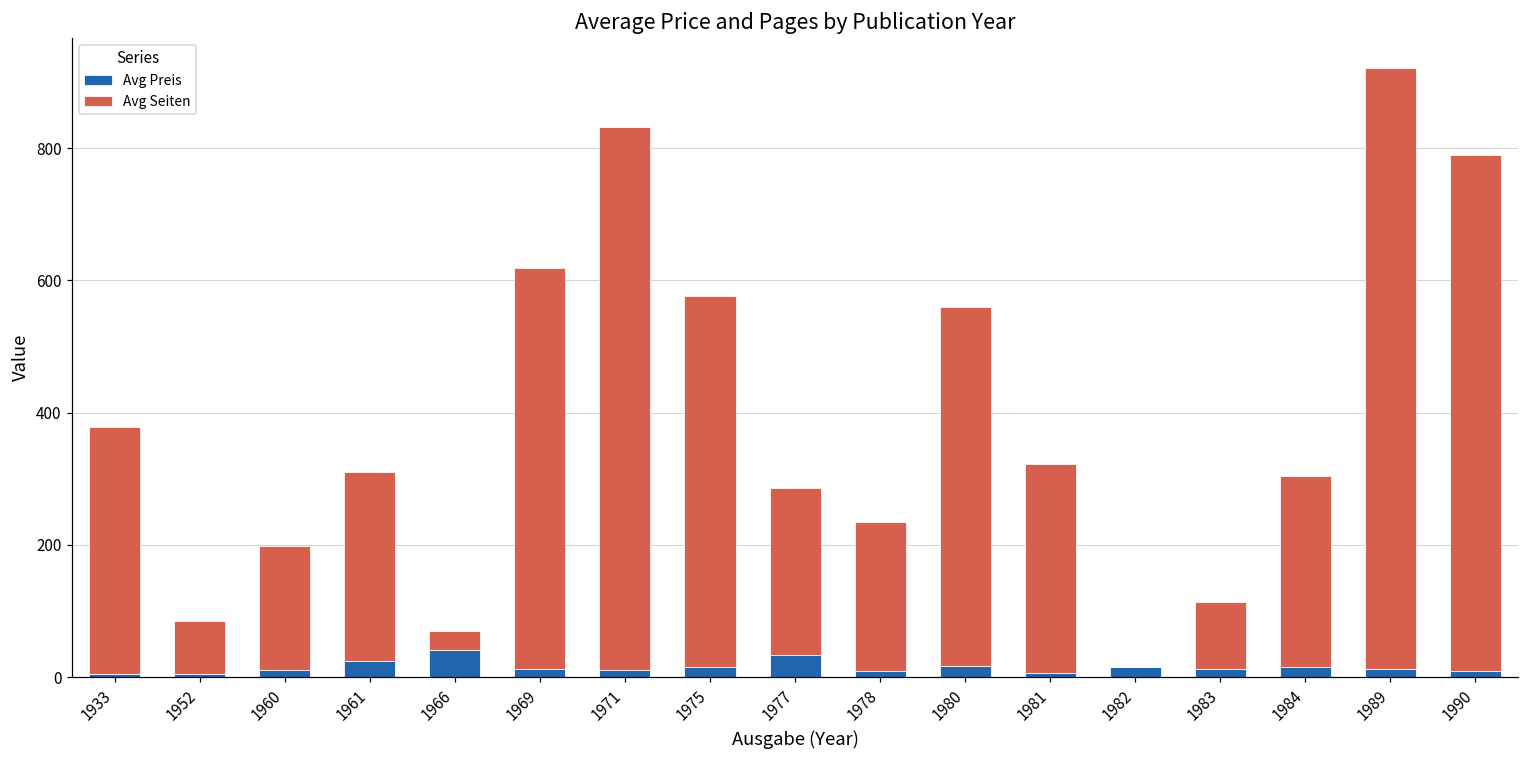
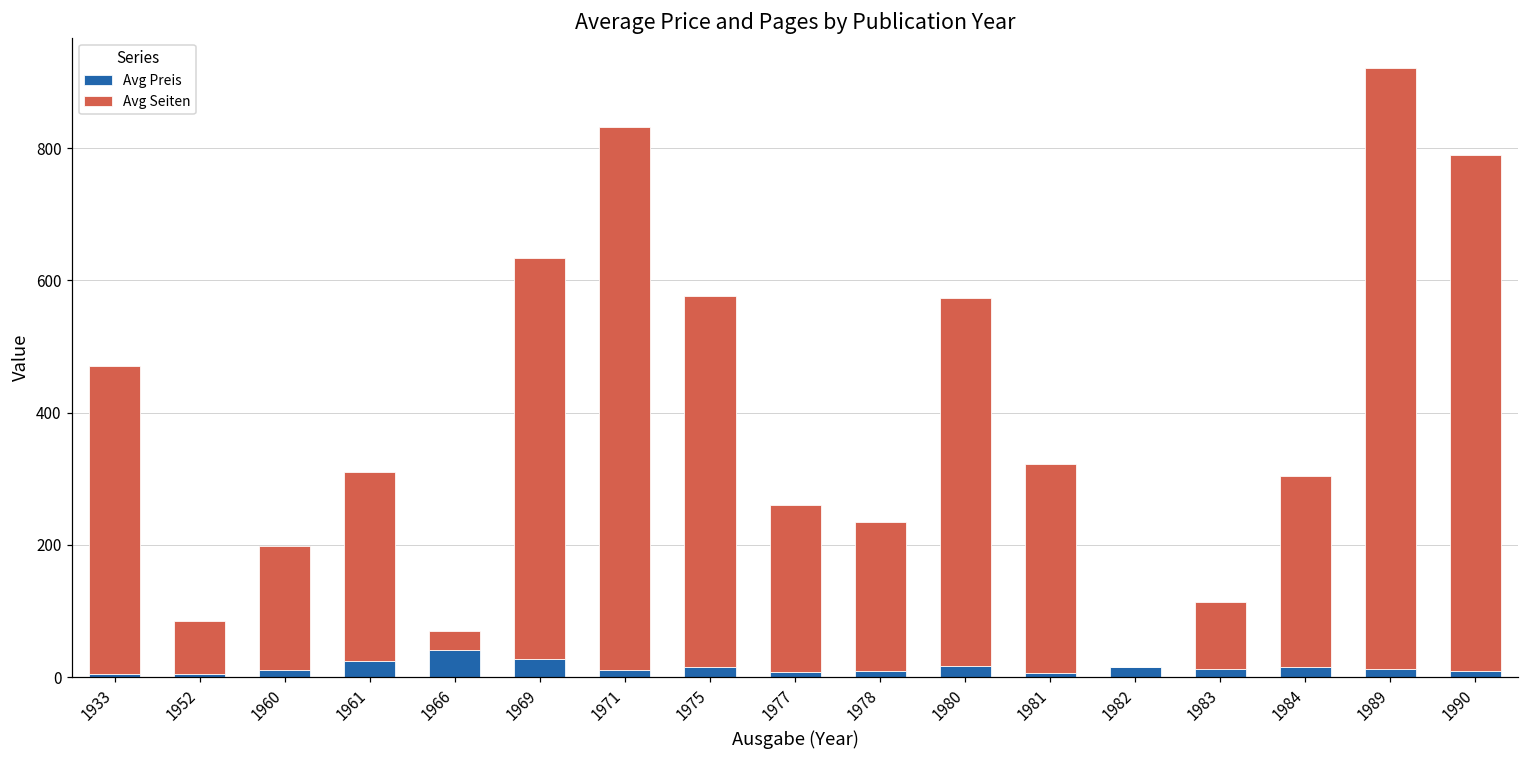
Avg Seiten, 1933: 370 -> 470
Avg Preis, 1969: 10 -> 30
Avg Preis, 1977: 30 -> 10
Avg Seiten, 1980: 540 -> 560
